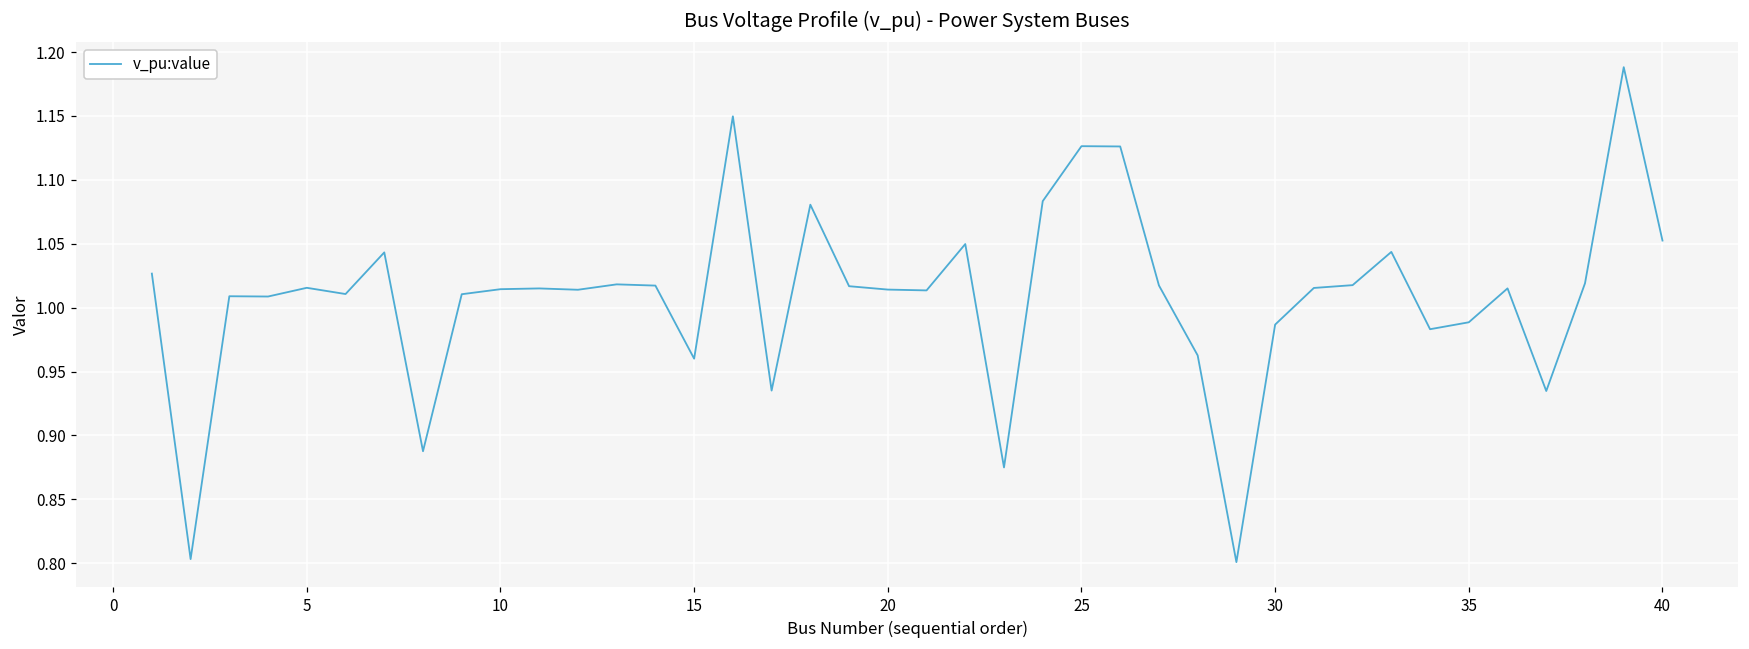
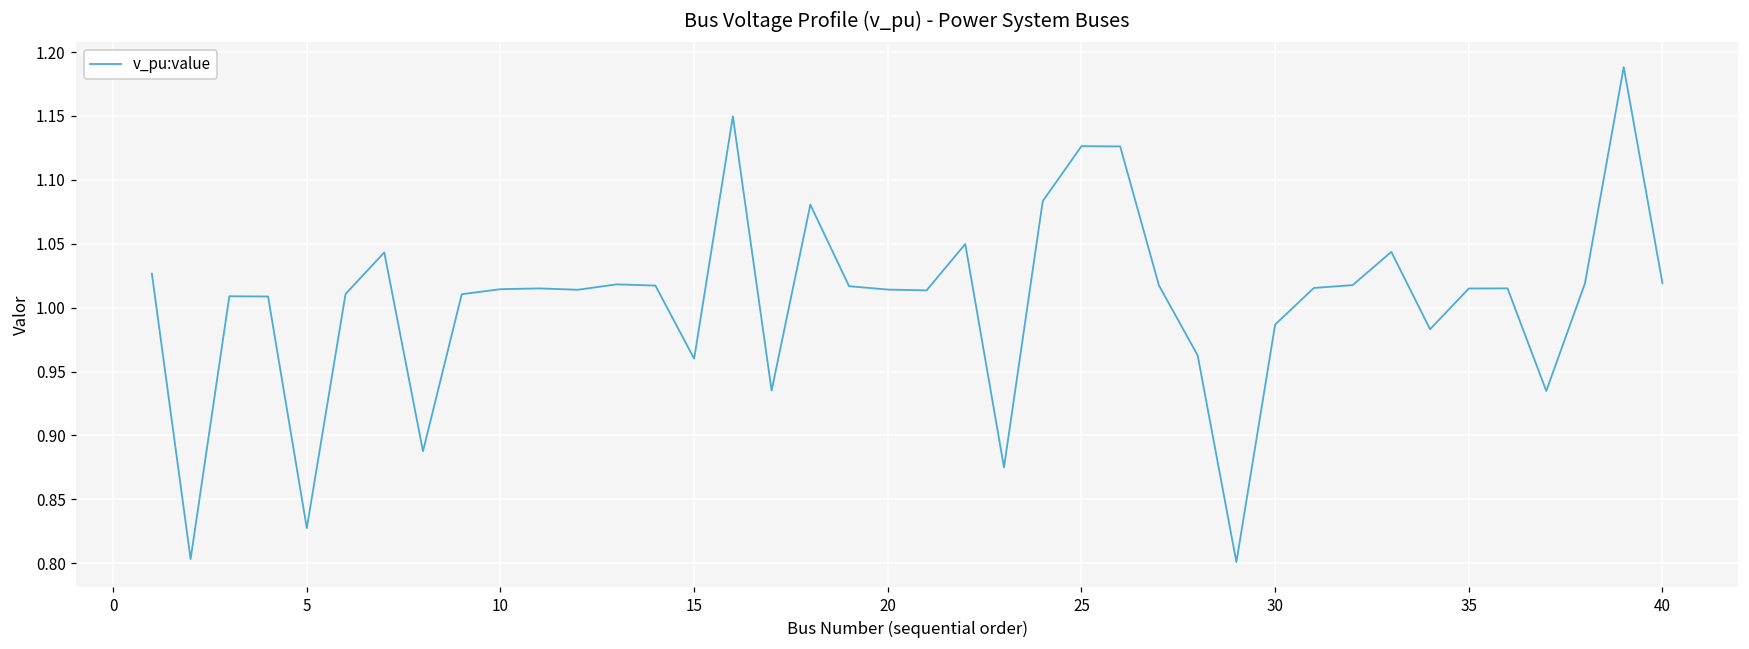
5: 1.016 -> 0.827
35: 0.989 -> 1.015
40: 1.052 -> 1.019
